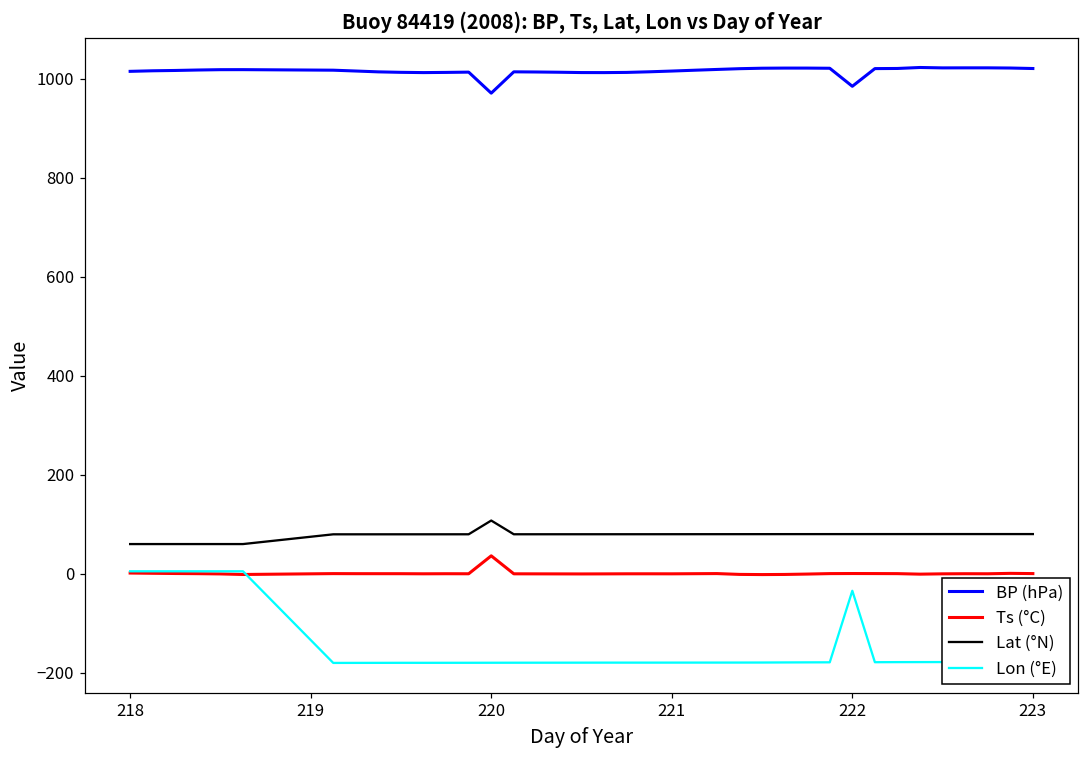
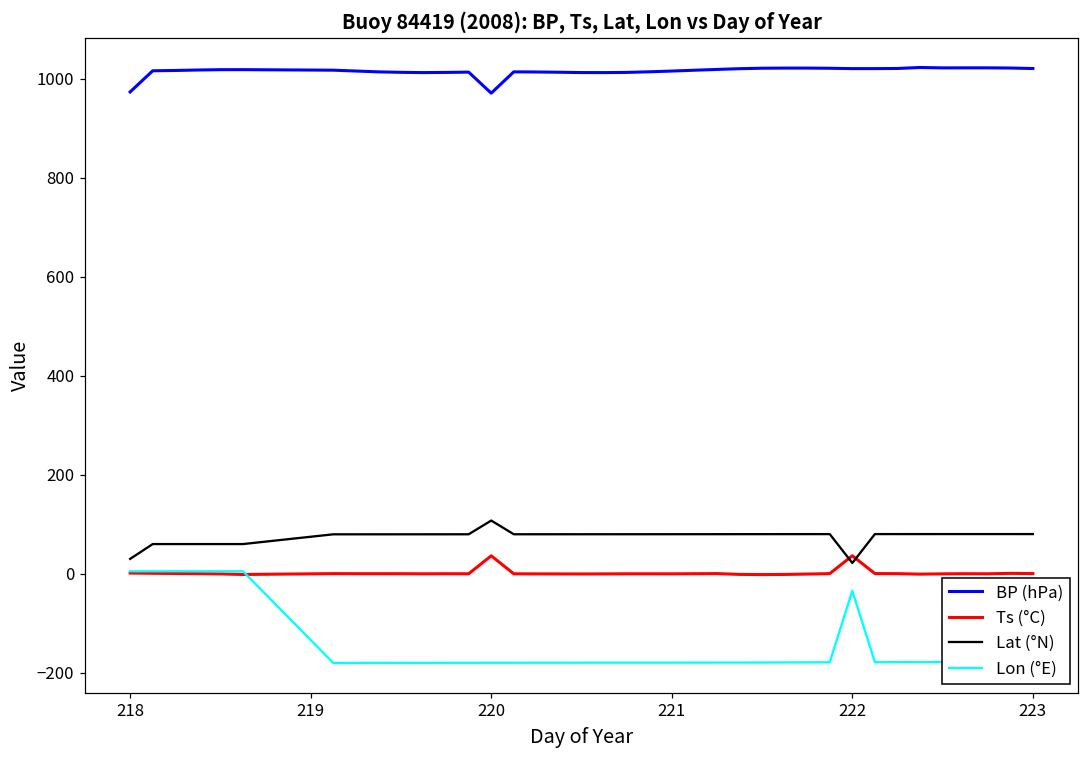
BP (hPa), 218: 1020 -> 970
Lat (°N), 218: 60 -> 30
BP (hPa), 222: 980 -> 1020
Ts (°C), 222: 0 -> 40
Lat (°N), 222: 80 -> 20
